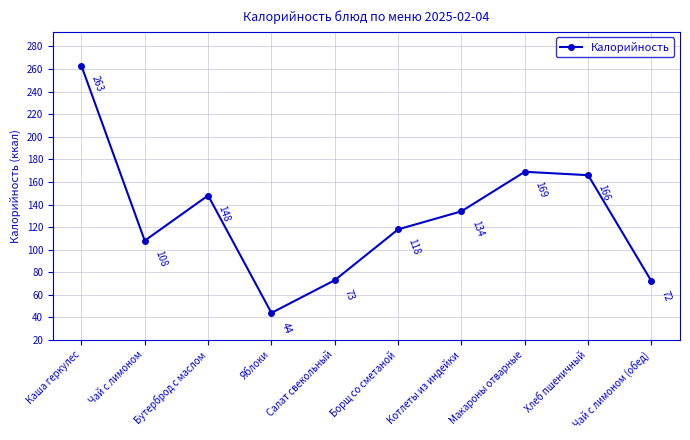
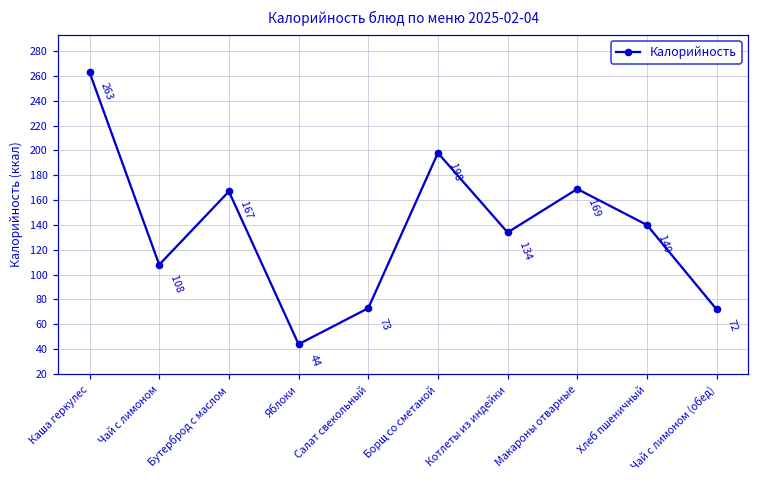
Бутерброд с маслом: 148 -> 167
Борщ со сметаной: 118 -> 198
Хлеб пшеничный: 166 -> 140
